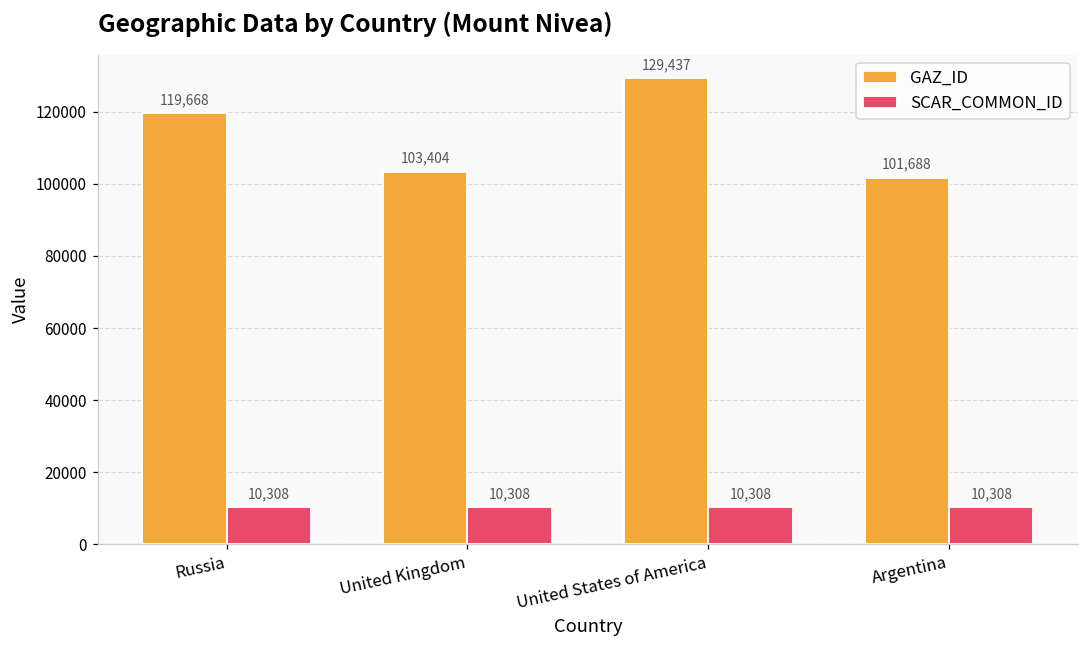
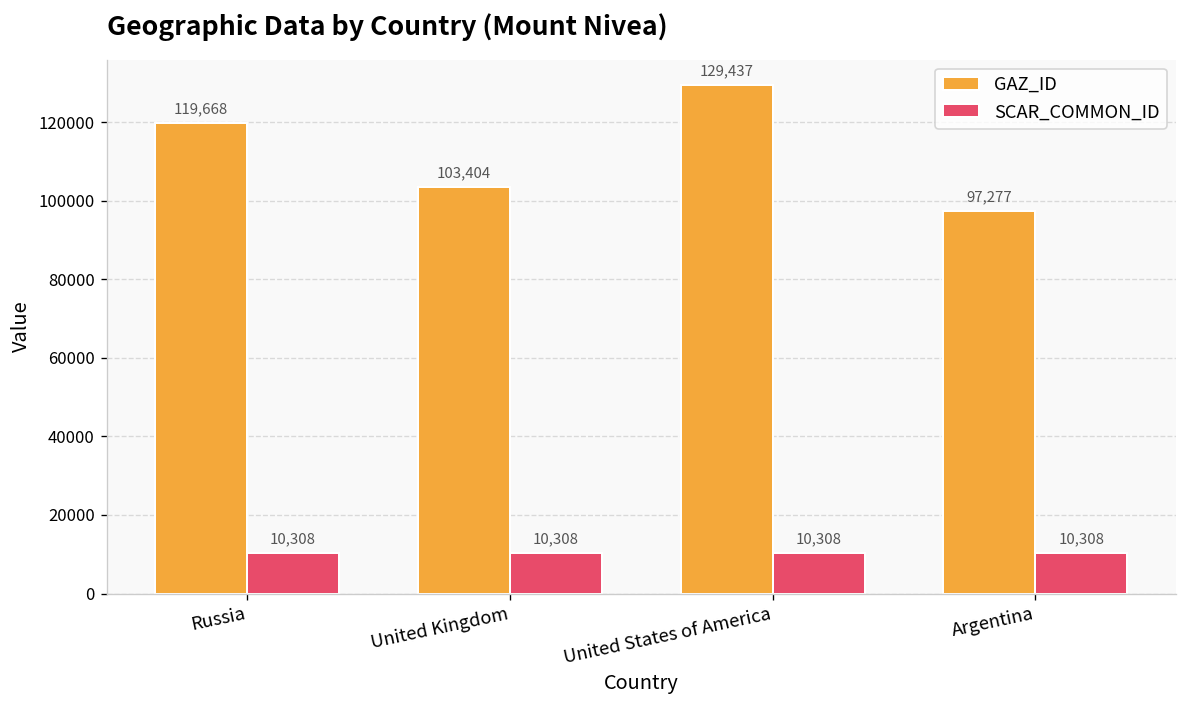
GAZ_ID, Argentina: 101,688 -> 97,277
